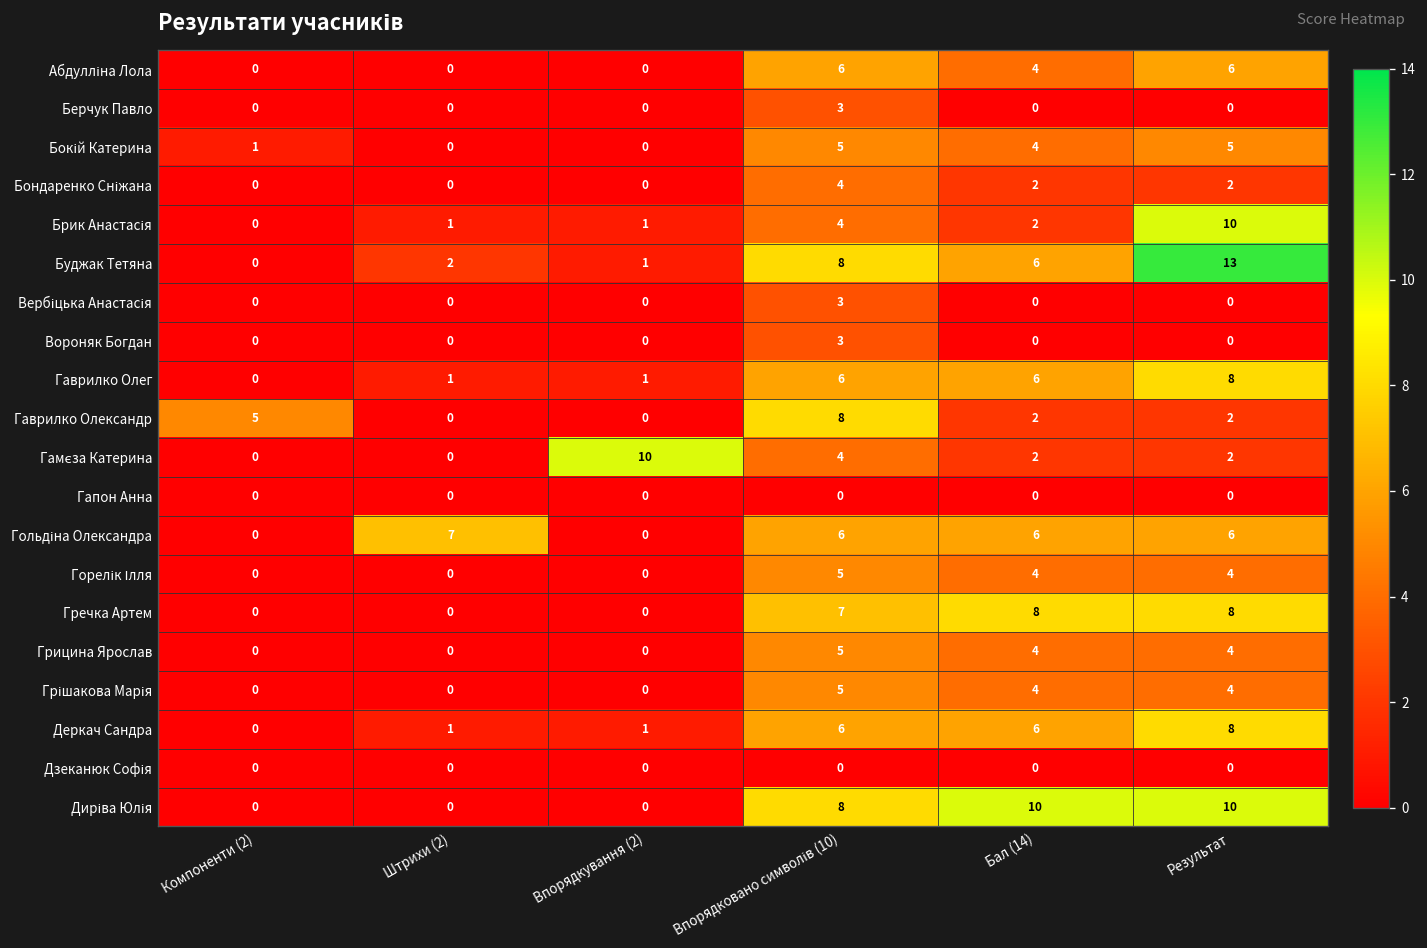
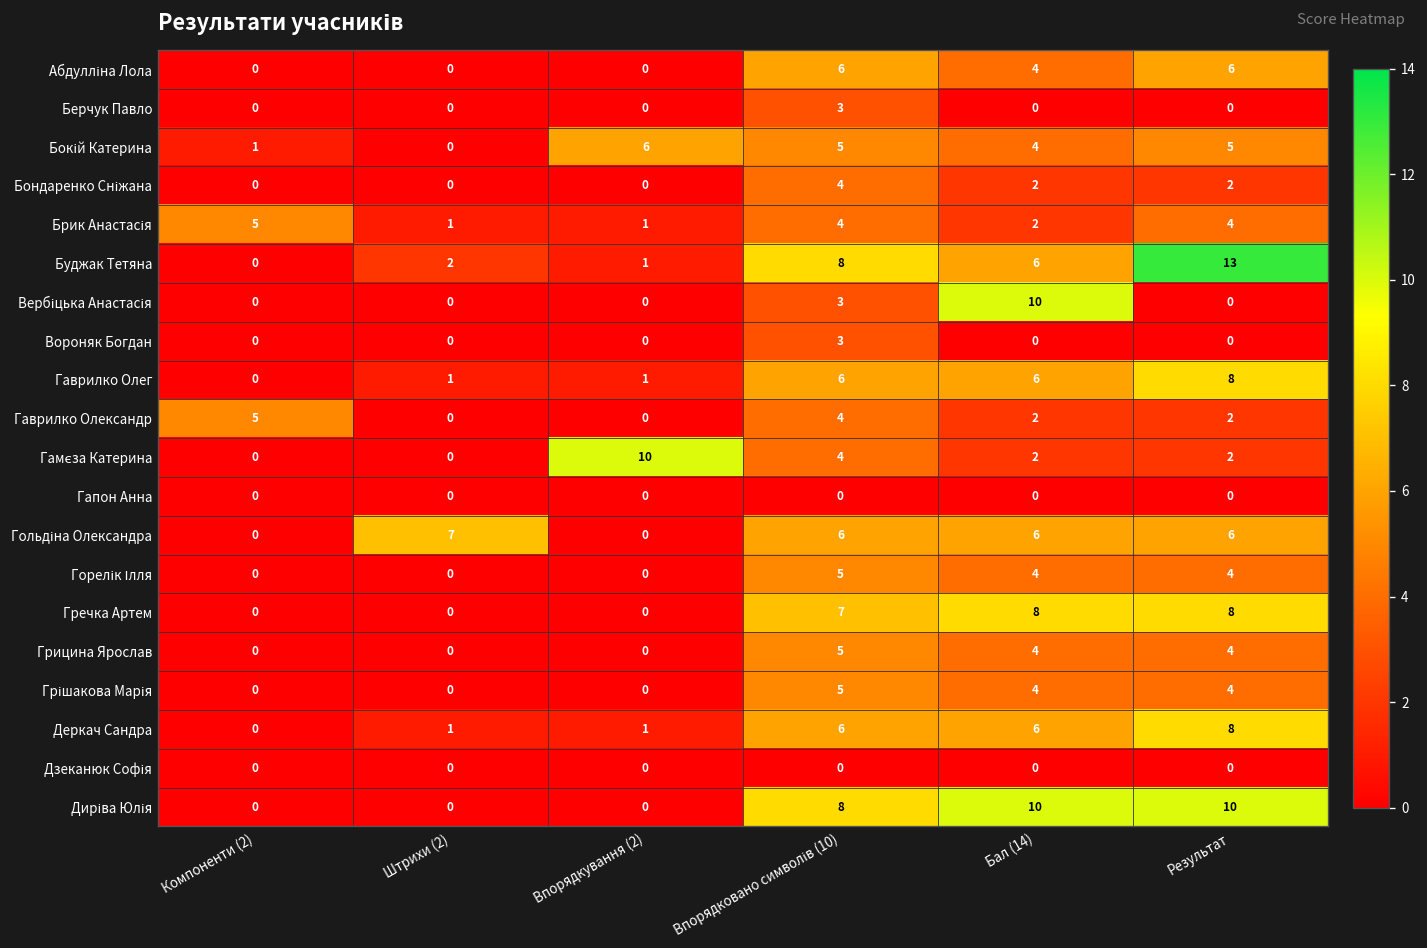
Бокій Катерина, Впорядкування (2): 0 -> 6
Брик Анастасія, Компоненти (2): 0 -> 5
Брик Анастасія, Результат: 10 -> 4
Вербіцька Анастасія, Бал (14): 0 -> 10
Гаврилко Олександр, Впорядковано символів (10): 8 -> 4
